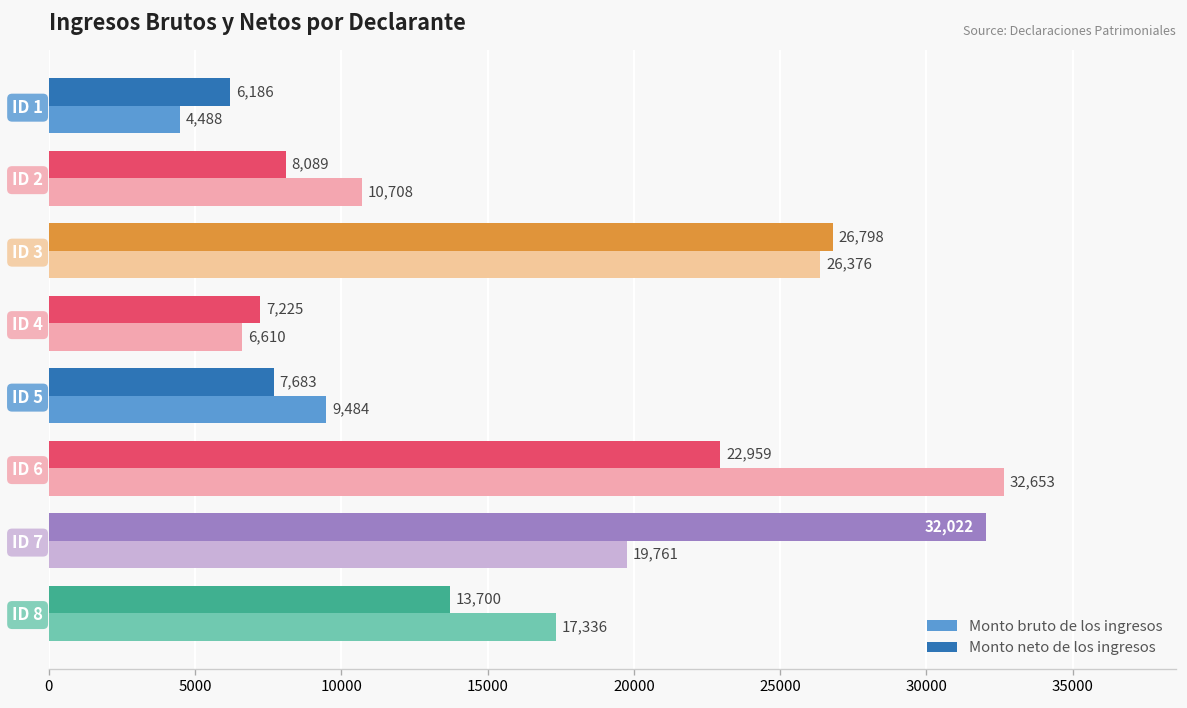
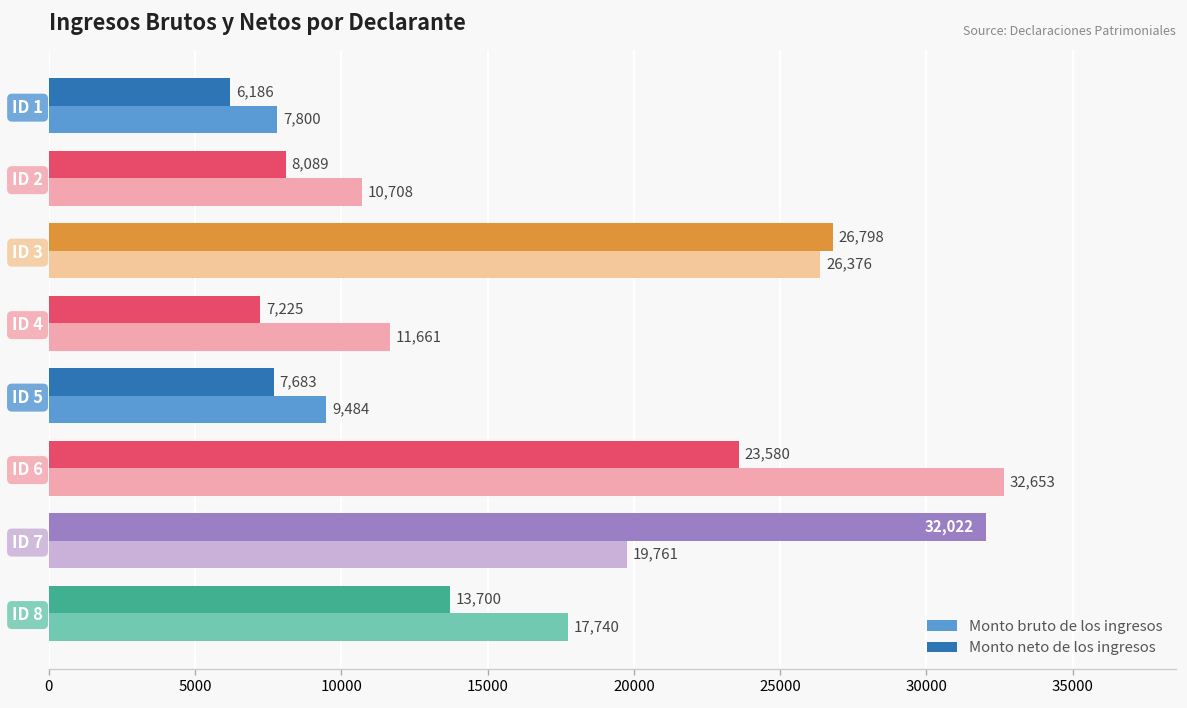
Monto bruto de los ingresos, ID 1: 4,488 -> 7,800
Monto bruto de los ingresos, ID 4: 6,610 -> 11,661
Monto neto de los ingresos, ID 6: 22,959 -> 23,580
Monto bruto de los ingresos, ID 8: 17,336 -> 17,740
